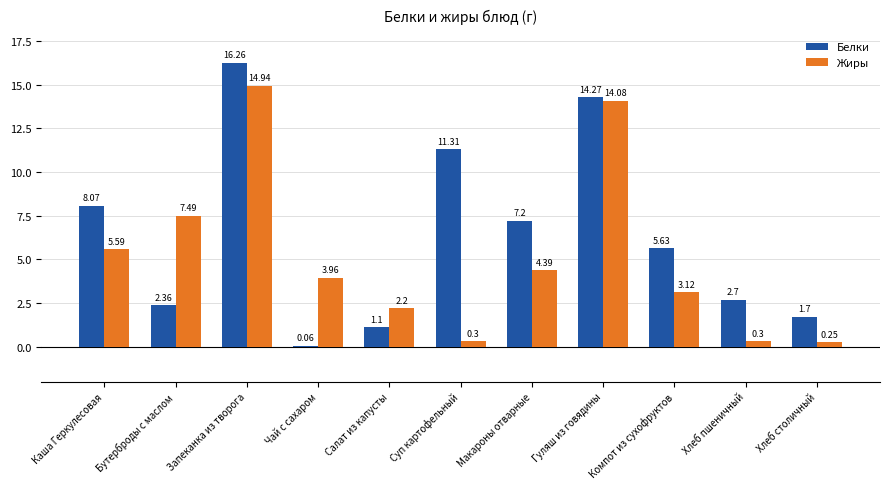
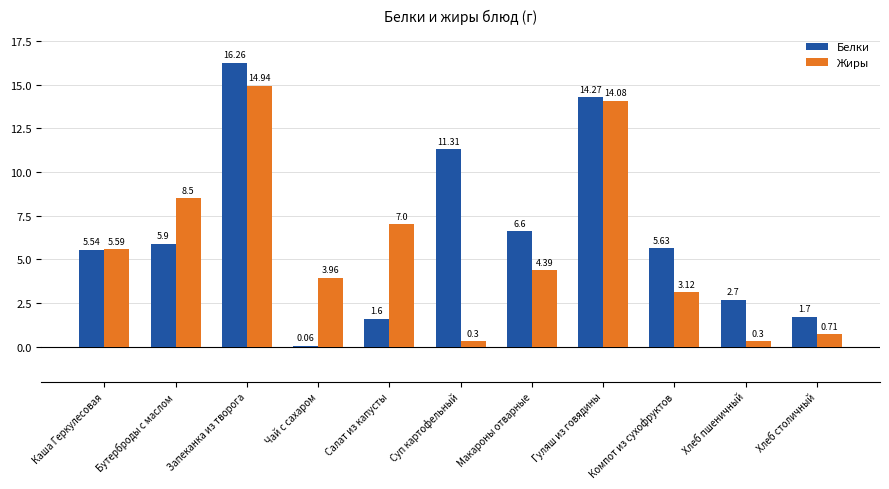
Белки, Каша Геркулесовая: 8.07 -> 5.54
Белки, Бутерброды с маслом: 2.36 -> 5.9
Жиры, Бутерброды с маслом: 7.49 -> 8.5
Белки, Салат из капусты: 1.1 -> 1.6
Жиры, Салат из капусты: 2.2 -> 7.0
Белки, Макароны отварные: 7.2 -> 6.6
Жиры, Хлеб столичный: 0.25 -> 0.71
